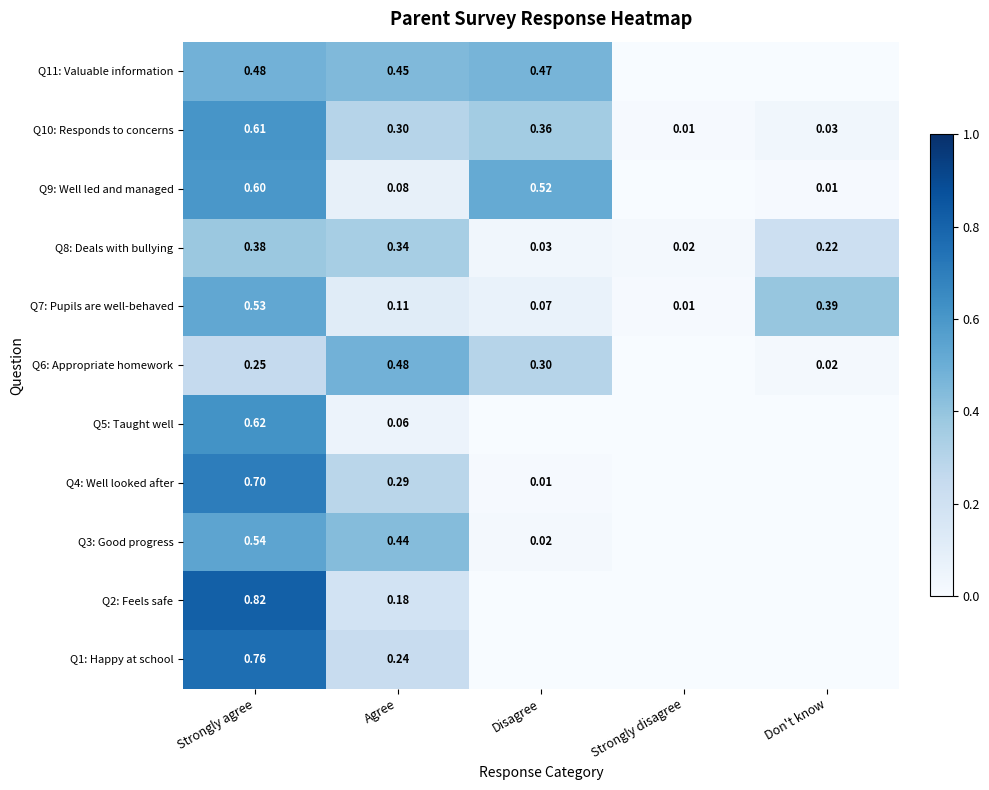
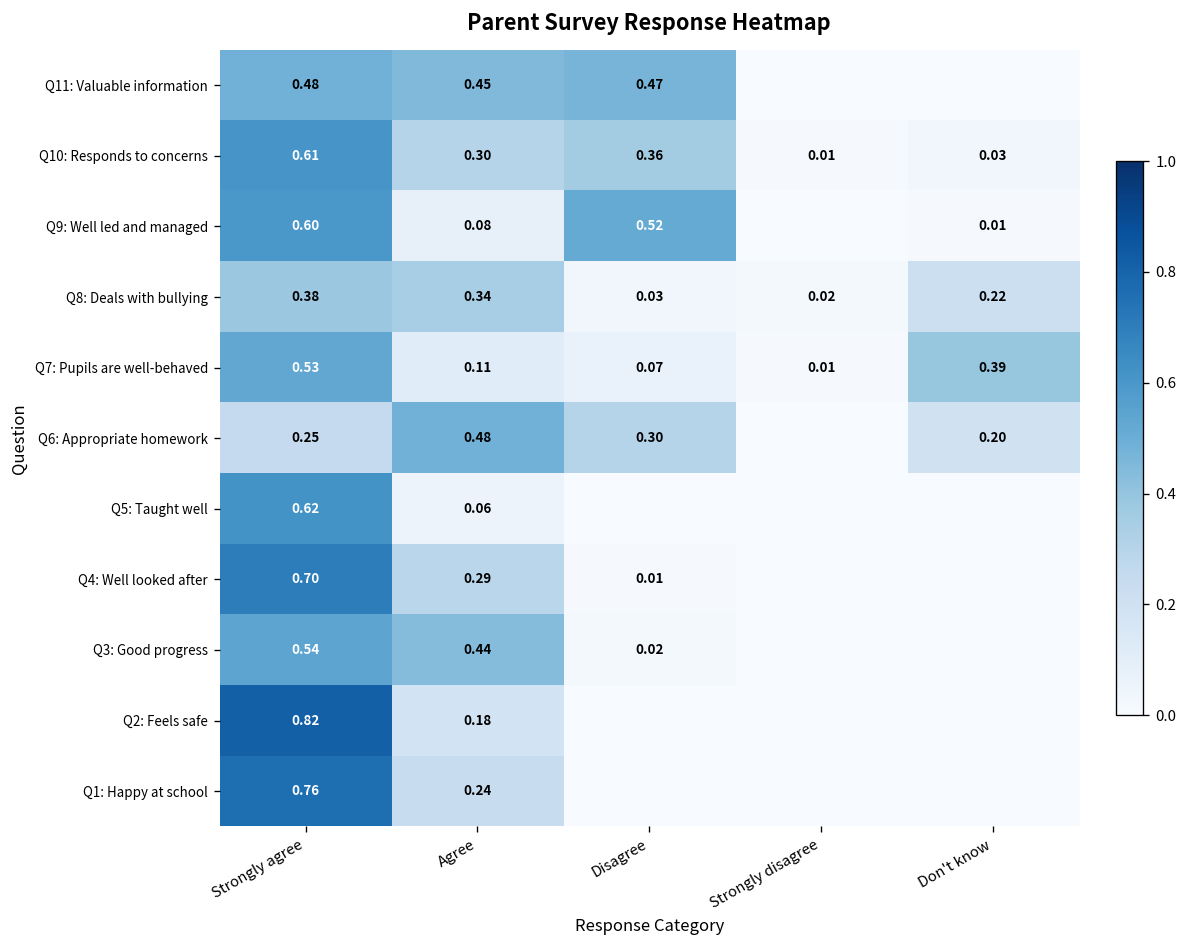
Q6: Appropriate homework, Don't know: 0.02 -> 0.20
